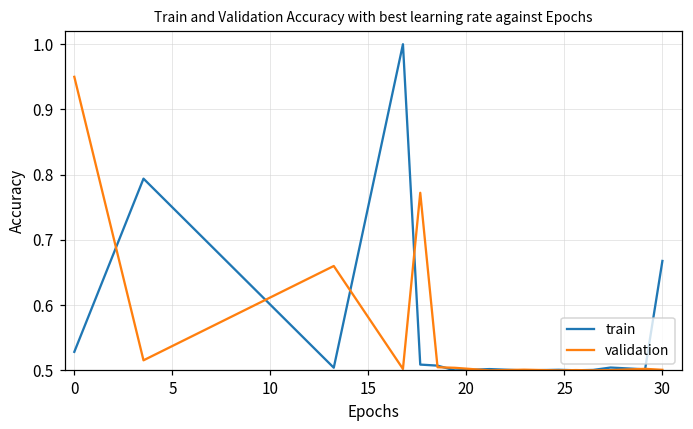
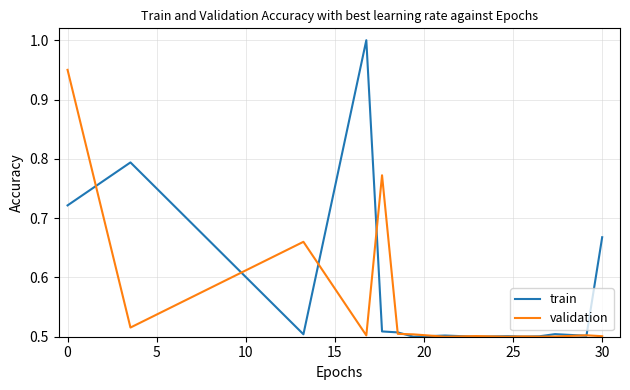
train, 0: 0.53 -> 0.72
